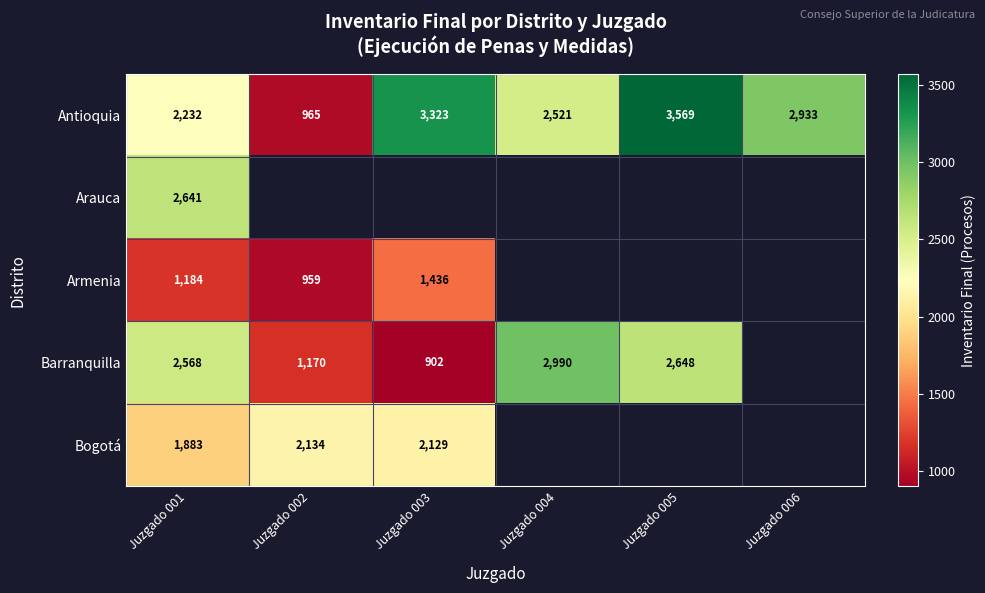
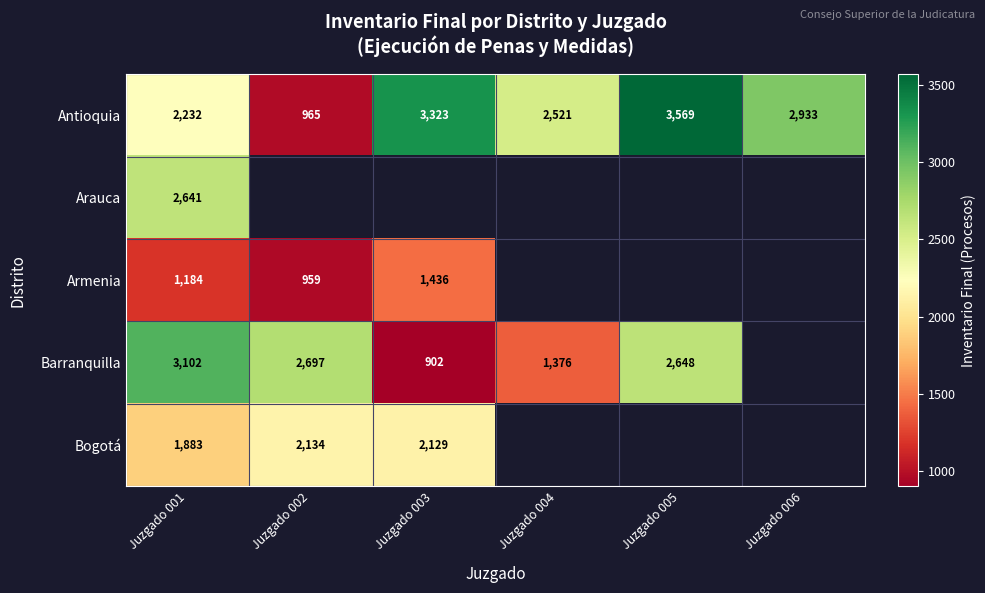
Barranquilla, Juzgado 001: 2,568 -> 3,102
Barranquilla, Juzgado 002: 1,170 -> 2,697
Barranquilla, Juzgado 004: 2,990 -> 1,376
